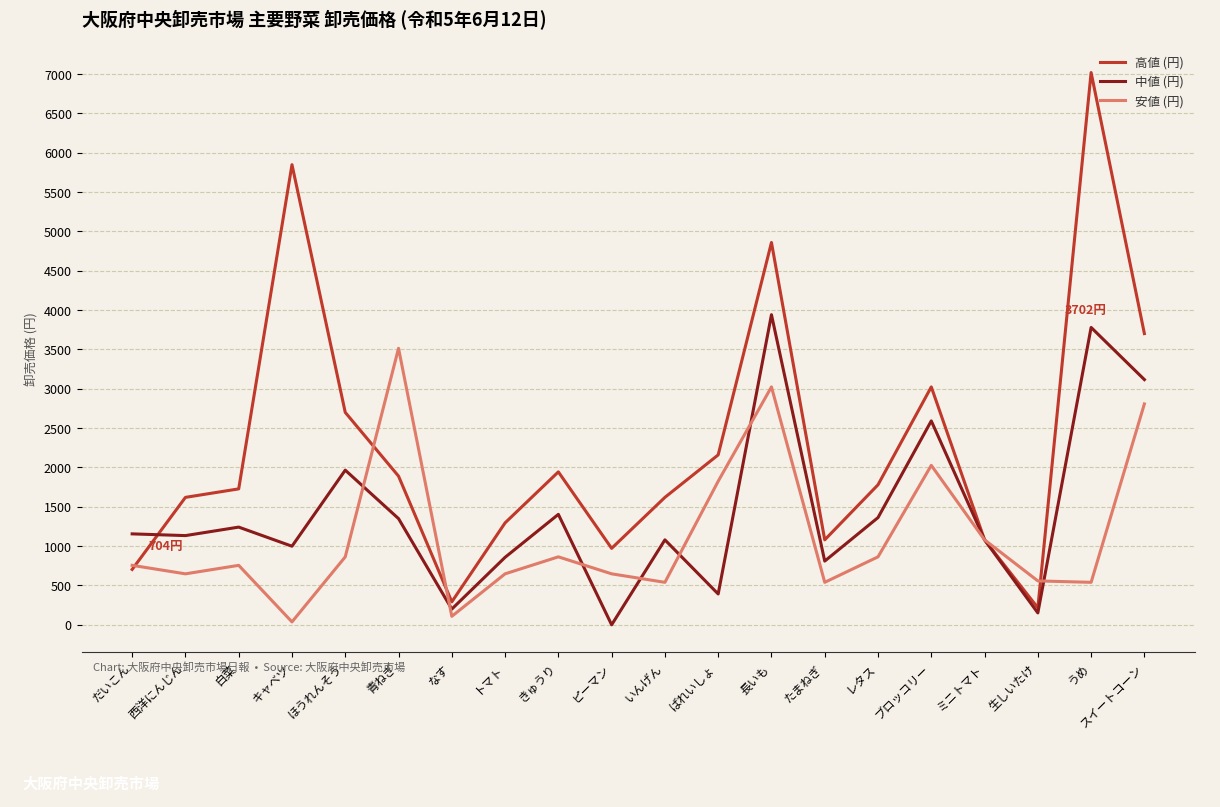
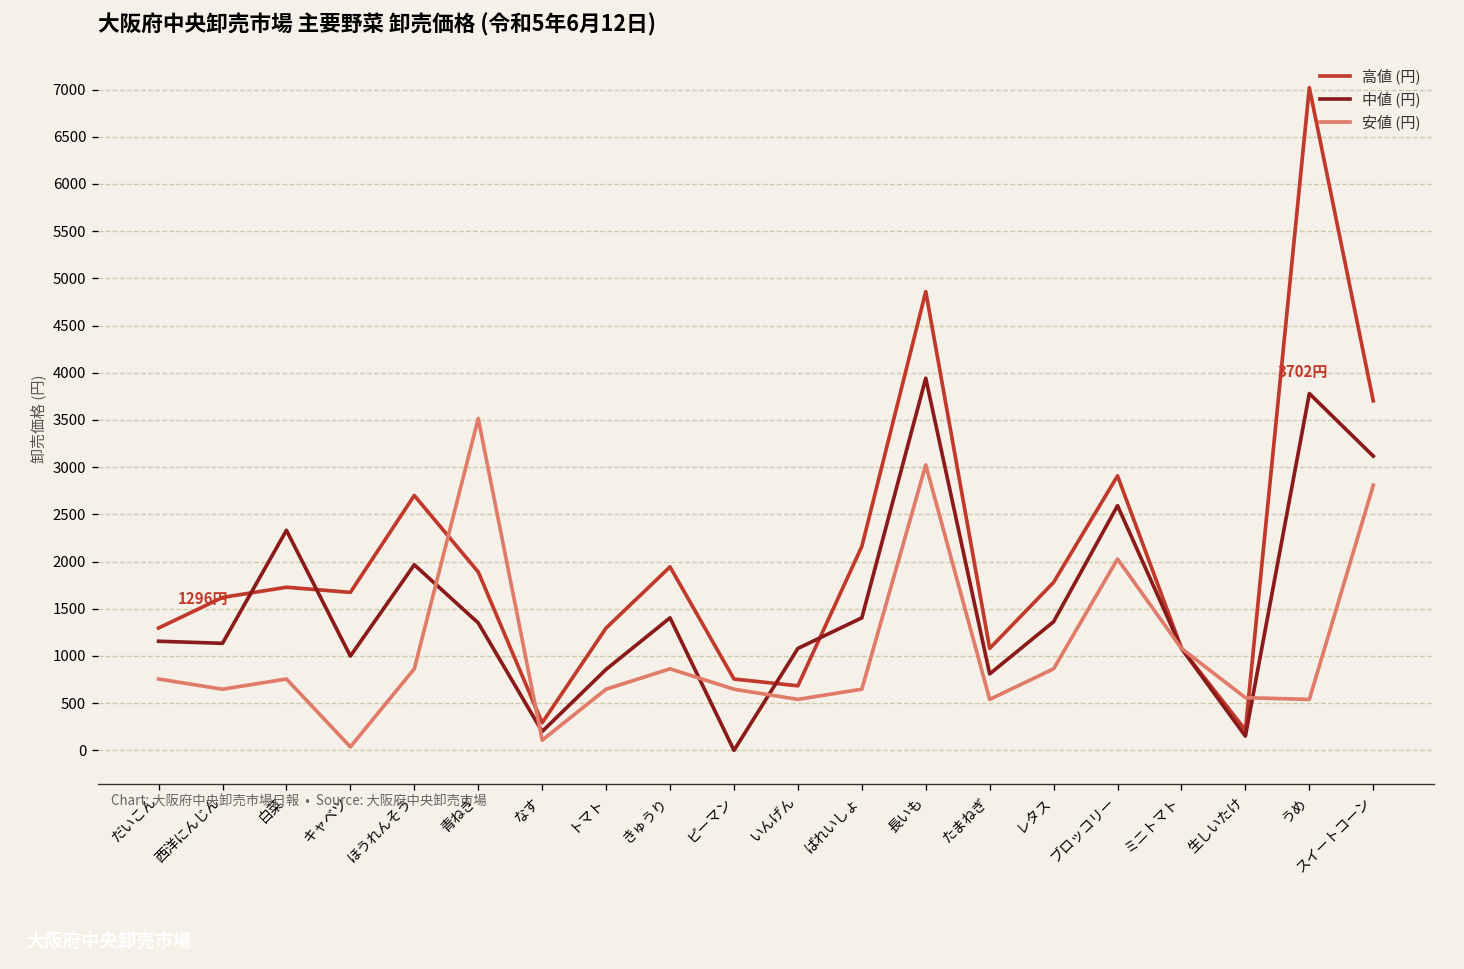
高値 (円), だいこん: 704円 -> 1296円
中値 (円), 白菜: 1200 -> 2300
高値 (円), キャベツ: 5800 -> 1700
高値 (円), ピーマン: 1000 -> 800
高値 (円), いんげん: 1600 -> 700
中値 (円), ばれいしょ: 400 -> 1400
安値 (円), ばれいしょ: 1800 -> 600
高値 (円), ブロッコリー: 3000 -> 2900
